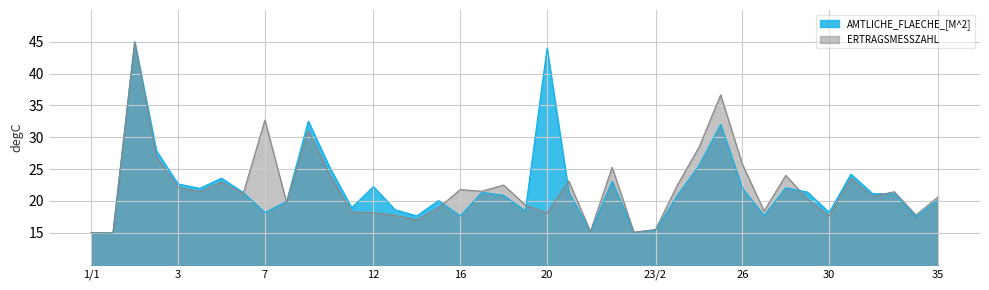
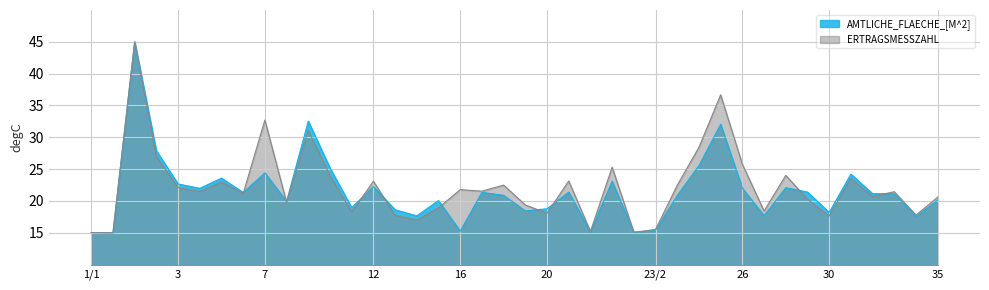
AMTLICHE_FLAECHE_[M^2], 7: 18 -> 24
ERTRAGSMESSZAHL, 12: 18 -> 23
AMTLICHE_FLAECHE_[M^2], 16: 18 -> 15
AMTLICHE_FLAECHE_[M^2], 20: 44 -> 19
